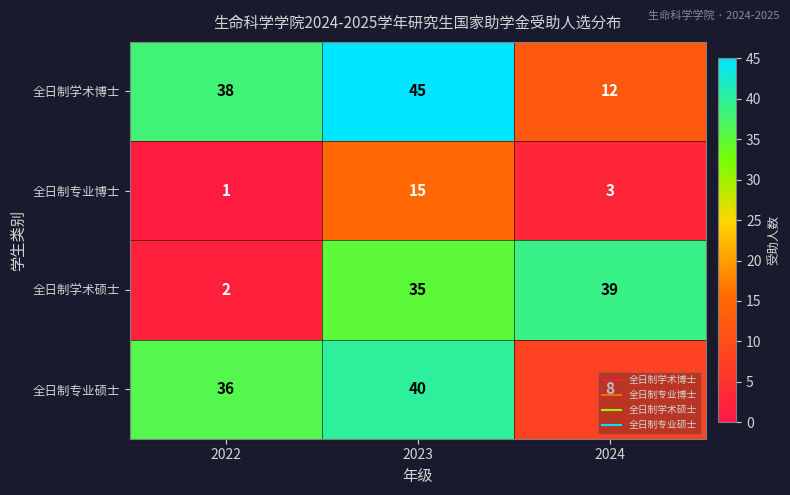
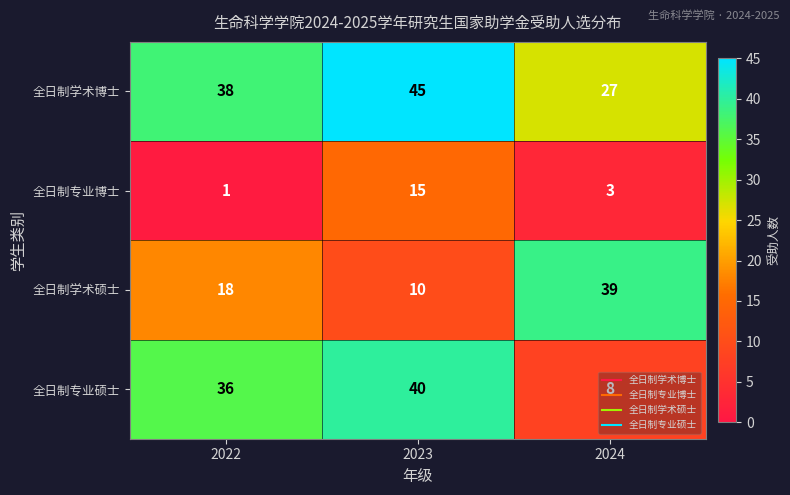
全日制学术博士, 2024: 12 -> 27
全日制学术硕士, 2022: 2 -> 18
全日制学术硕士, 2023: 35 -> 10
